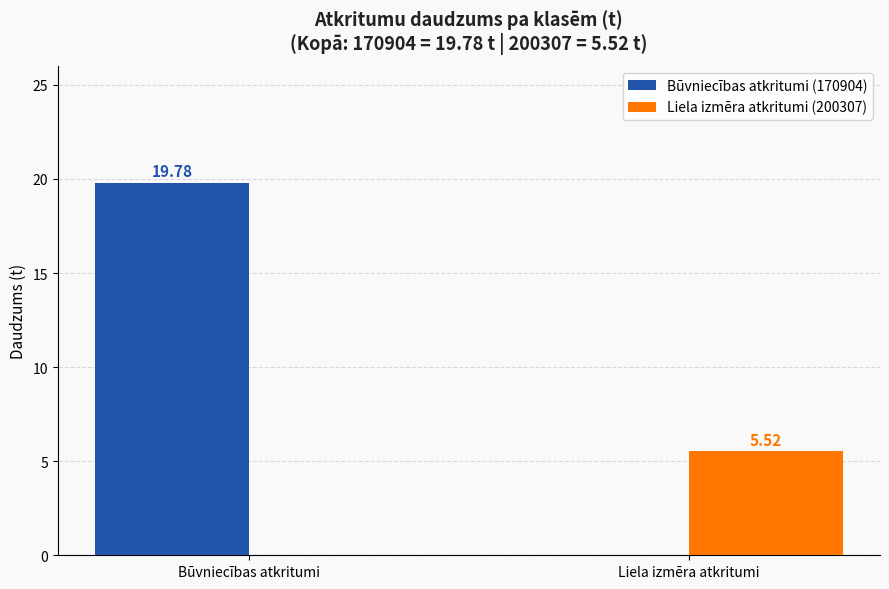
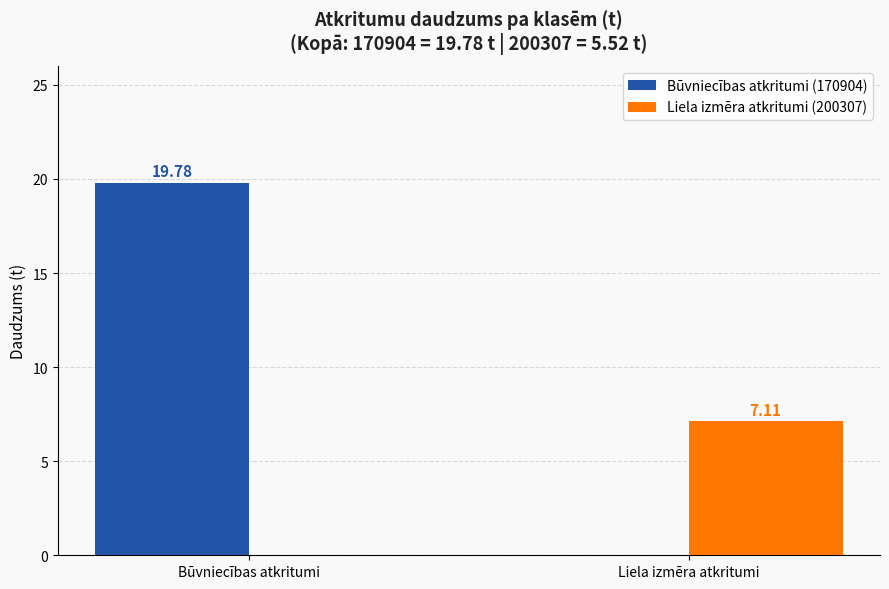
Liela izmēra atkritumi (200307), Liela izmēra atkritumi: 5.52 -> 7.11
